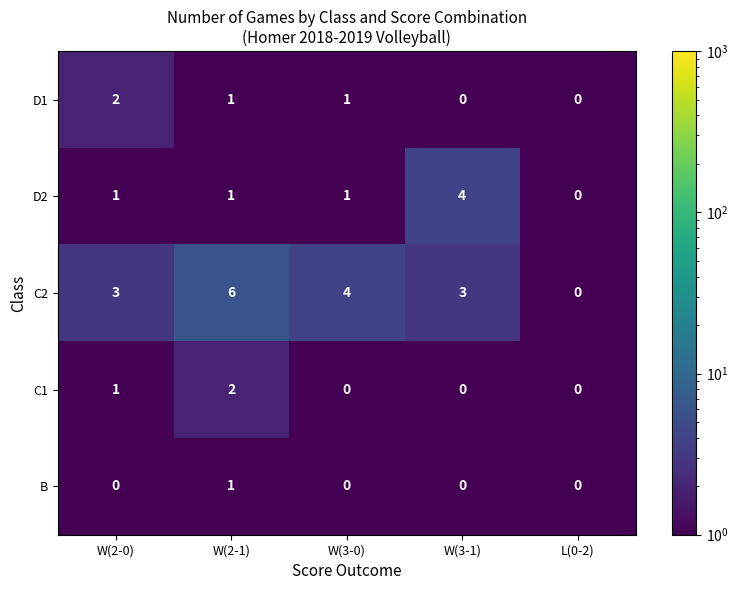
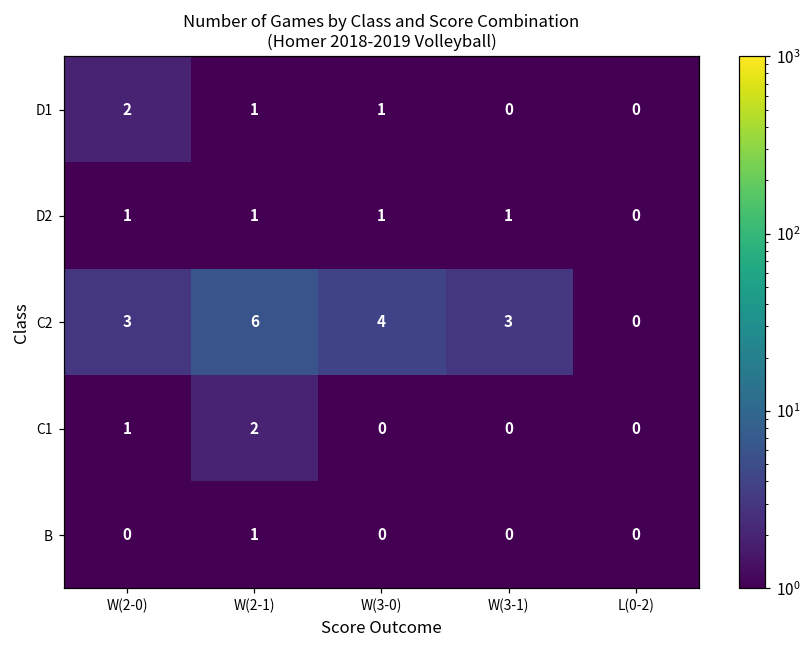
D2, W(3-1): 4 -> 1
